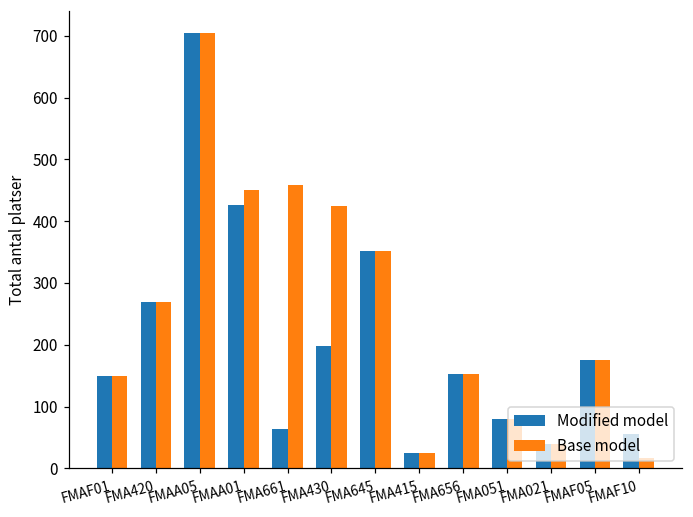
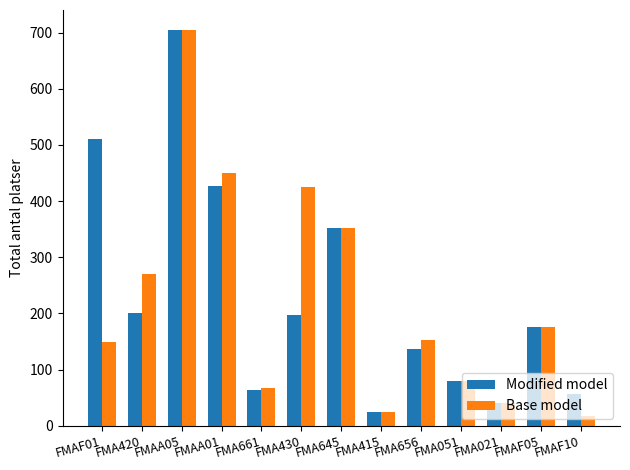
Modified model, FMAF01: 150 -> 510
Modified model, FMA420: 270 -> 200
Base model, FMA661: 460 -> 70
Modified model, FMA656: 150 -> 140
